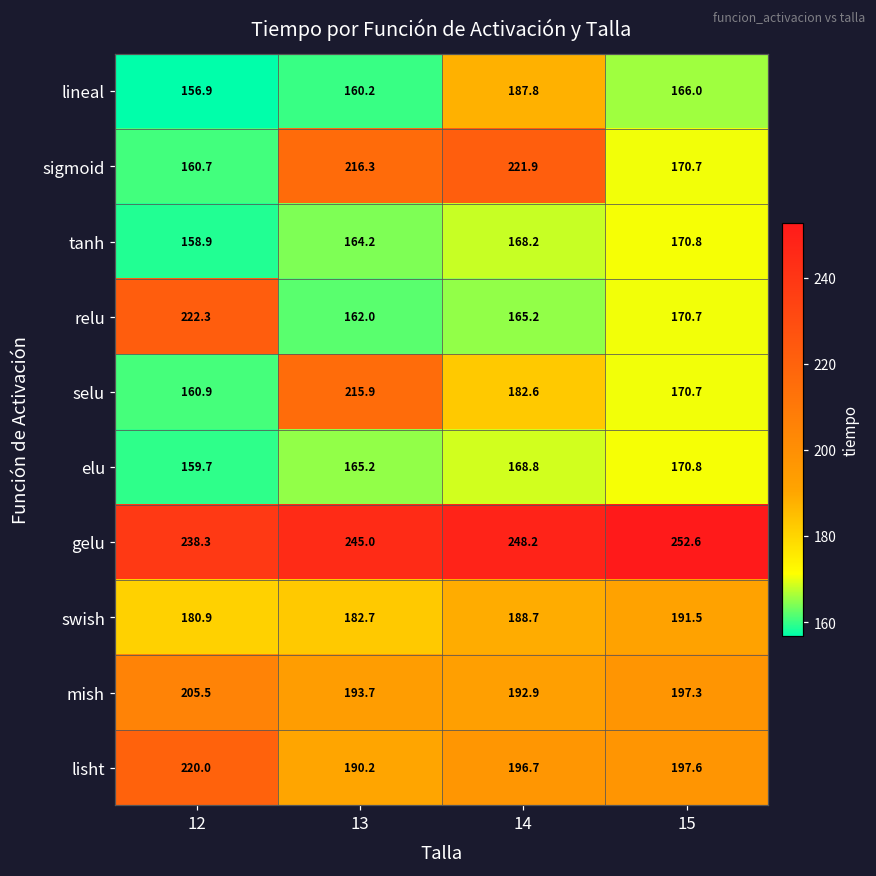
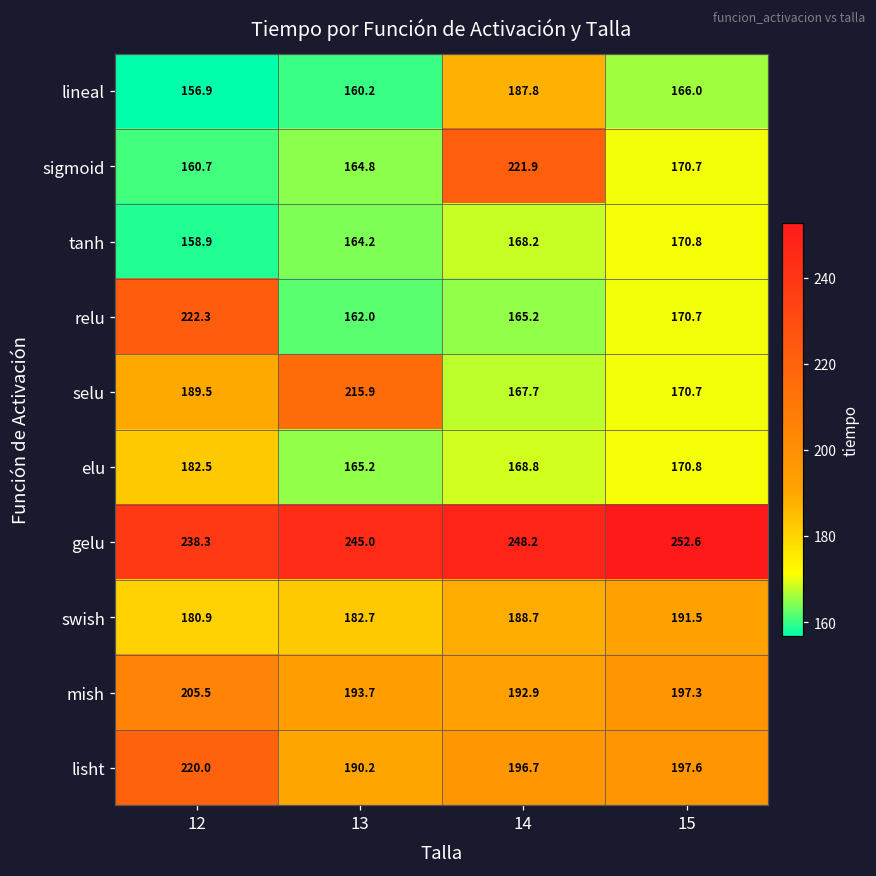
sigmoid, 13: 216.3 -> 164.8
selu, 12: 160.9 -> 189.5
selu, 14: 182.6 -> 167.7
elu, 12: 159.7 -> 182.5
